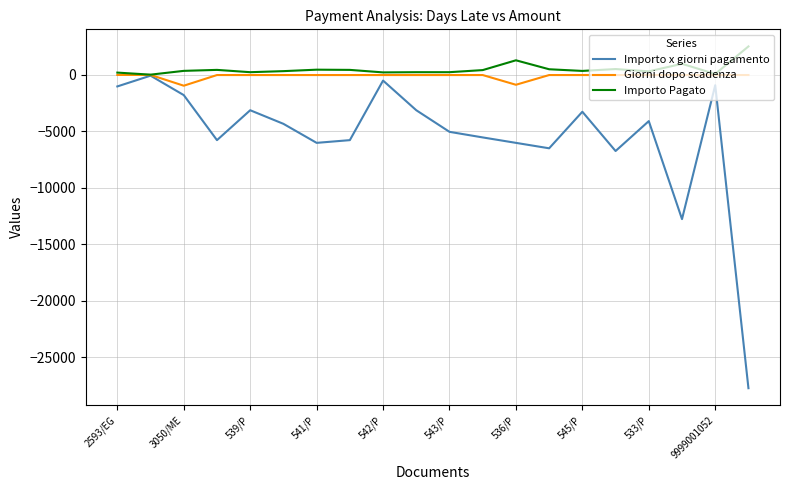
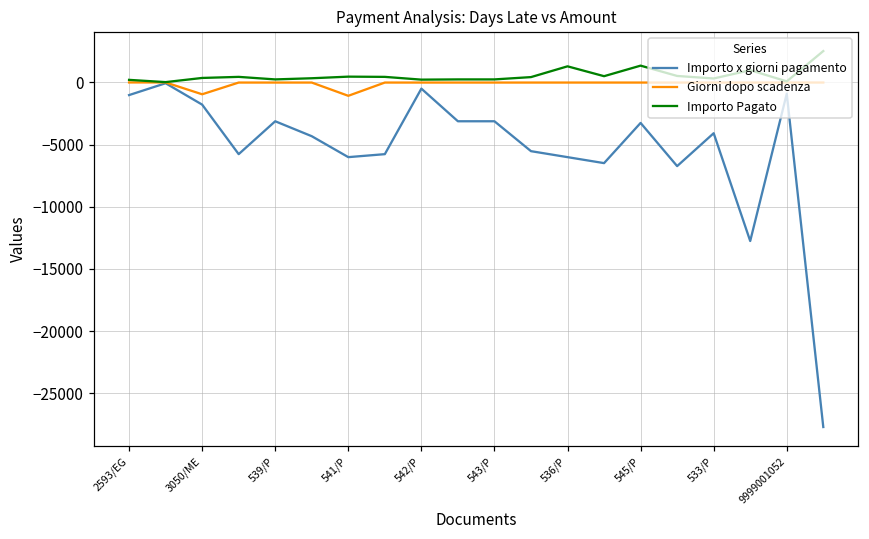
Giorni dopo scadenza, 541/P: 0 -> -1100
Importo x giorni pagamento, 543/P: -5000 -> -3100
Giorni dopo scadenza, 536/P: -900 -> 0
Importo Pagato, 545/P: 400 -> 1300
